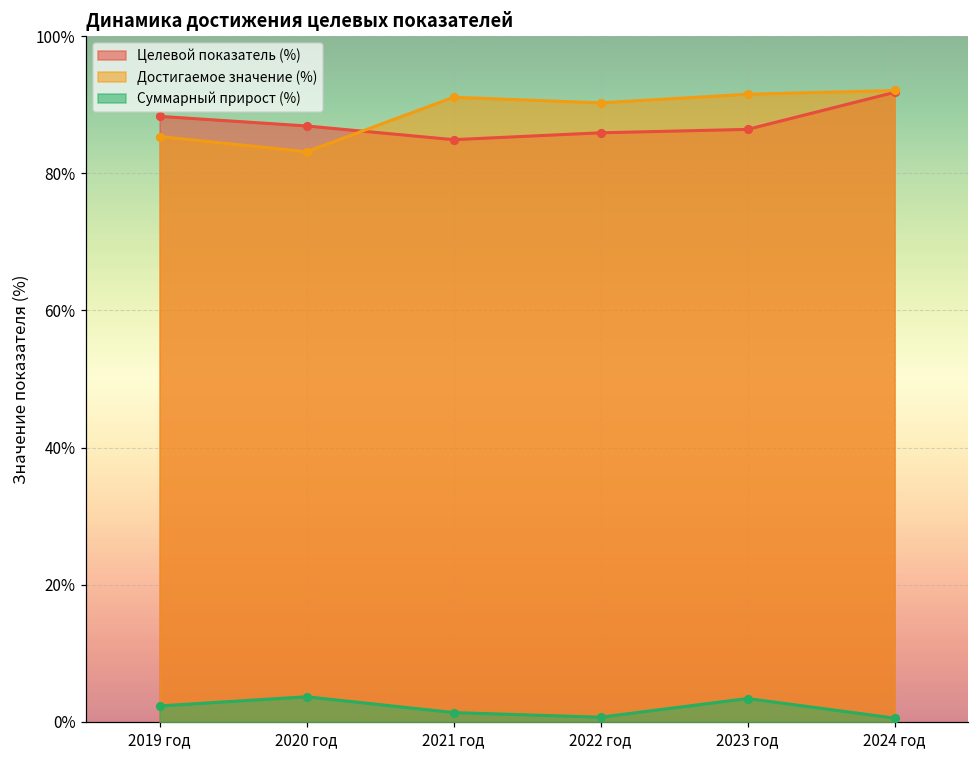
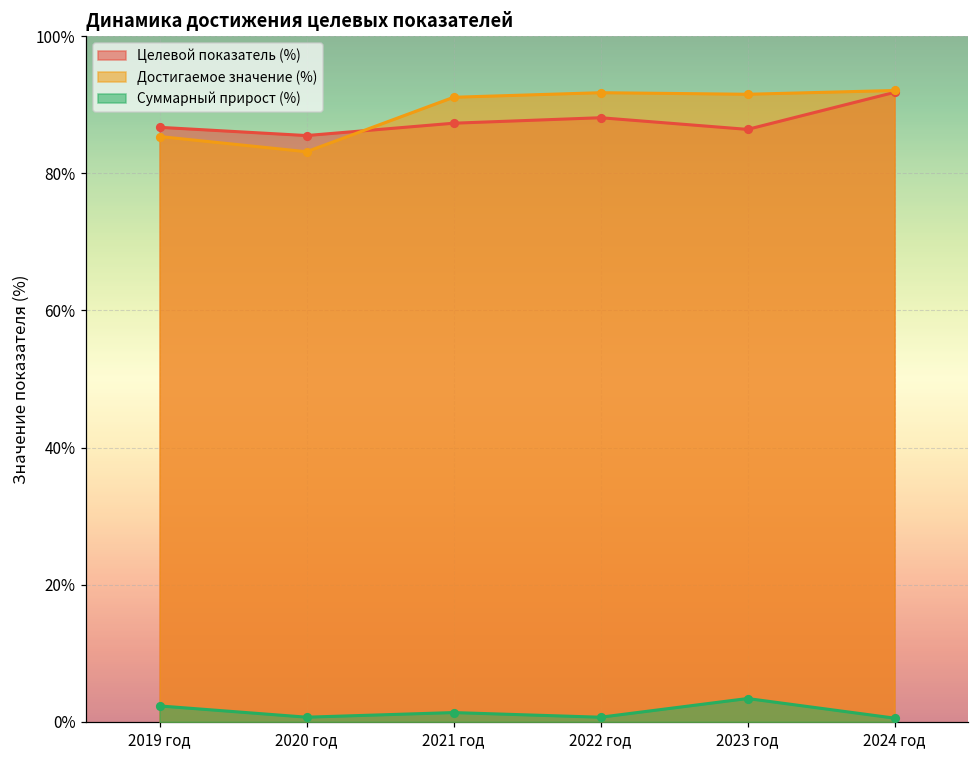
Целевой показатель (%), 2019 год: 88% -> 87%
Целевой показатель (%), 2020 год: 87% -> 86%
Суммарный прирост (%), 2020 год: 4% -> 1%
Целевой показатель (%), 2021 год: 85% -> 87%
Целевой показатель (%), 2022 год: 86% -> 88%
Достигаемое значение (%), 2022 год: 90% -> 92%
